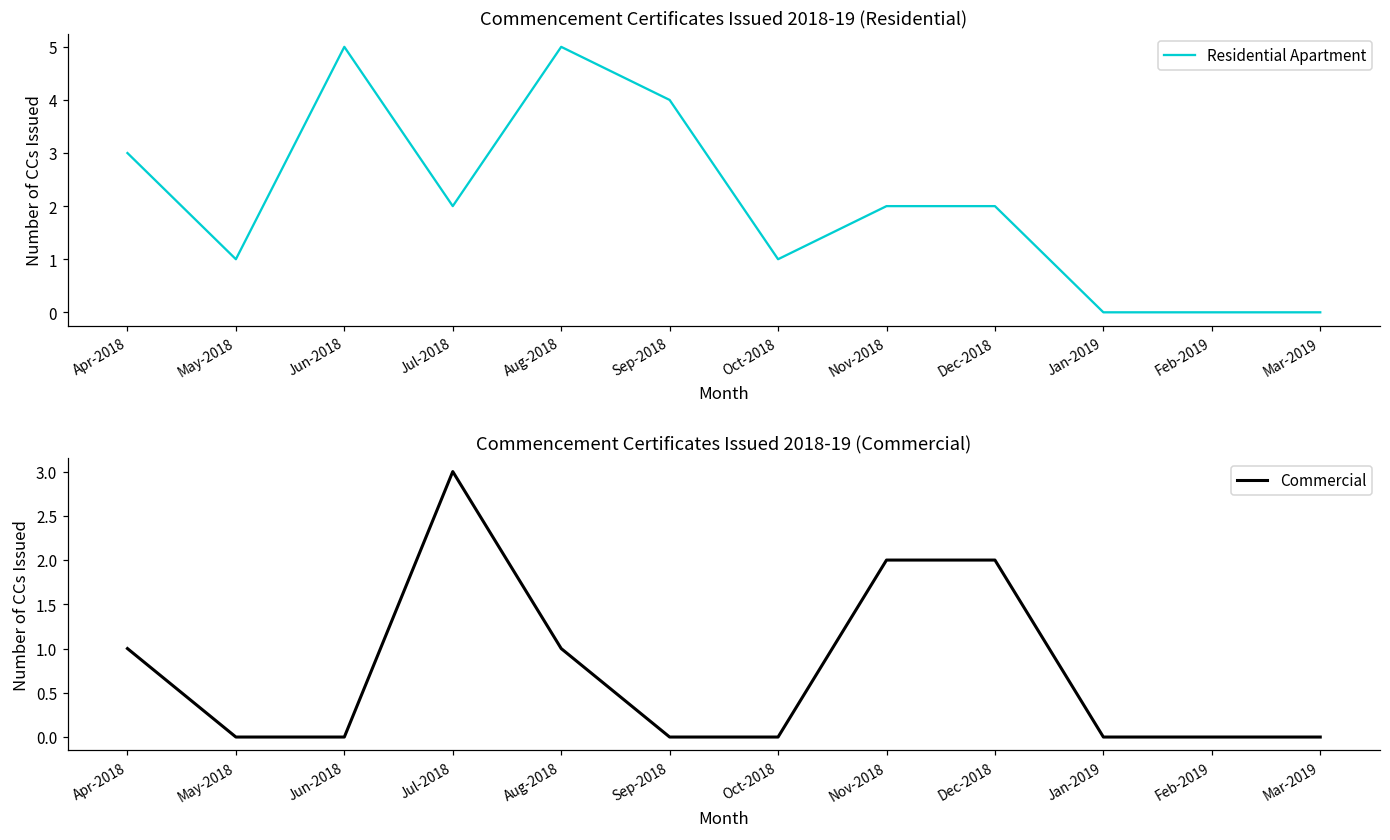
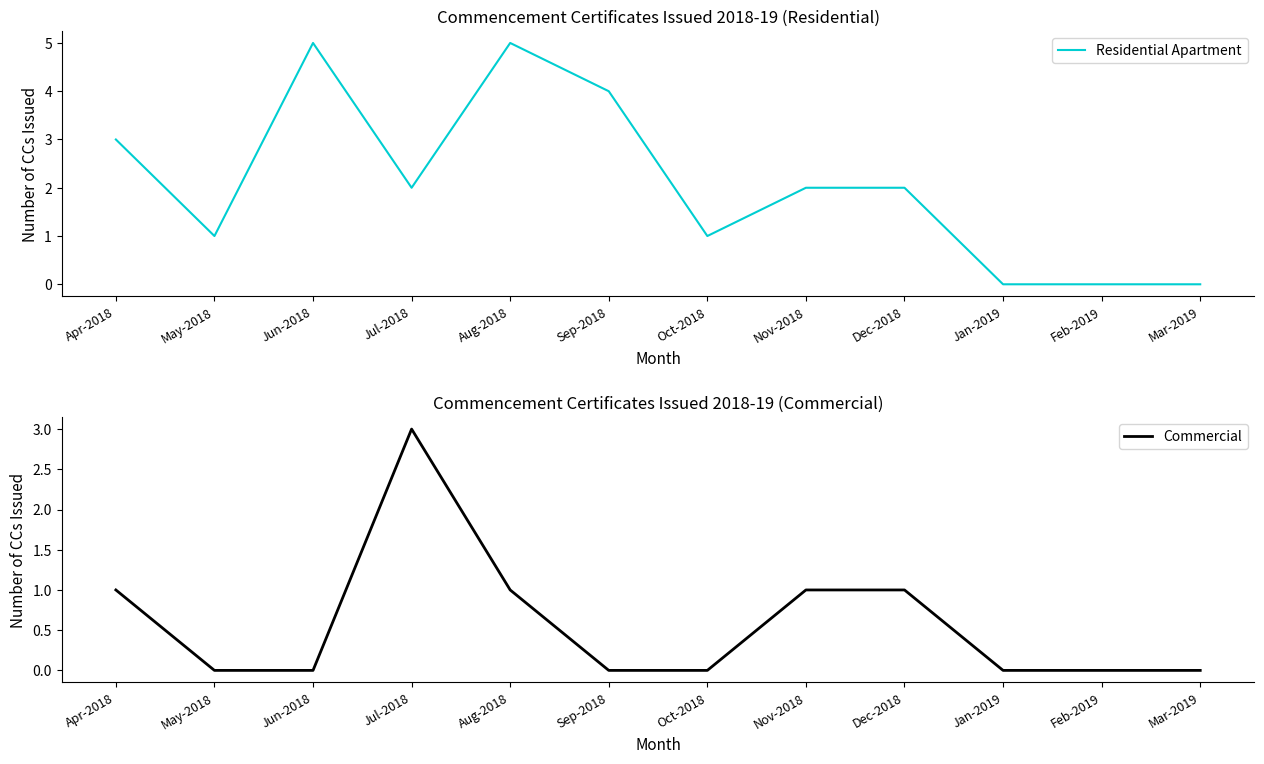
Commencement Certificates Issued 2018-19 (Commercial), Nov-2018: 2 -> 1
Commencement Certificates Issued 2018-19 (Commercial), Dec-2018: 2 -> 1
